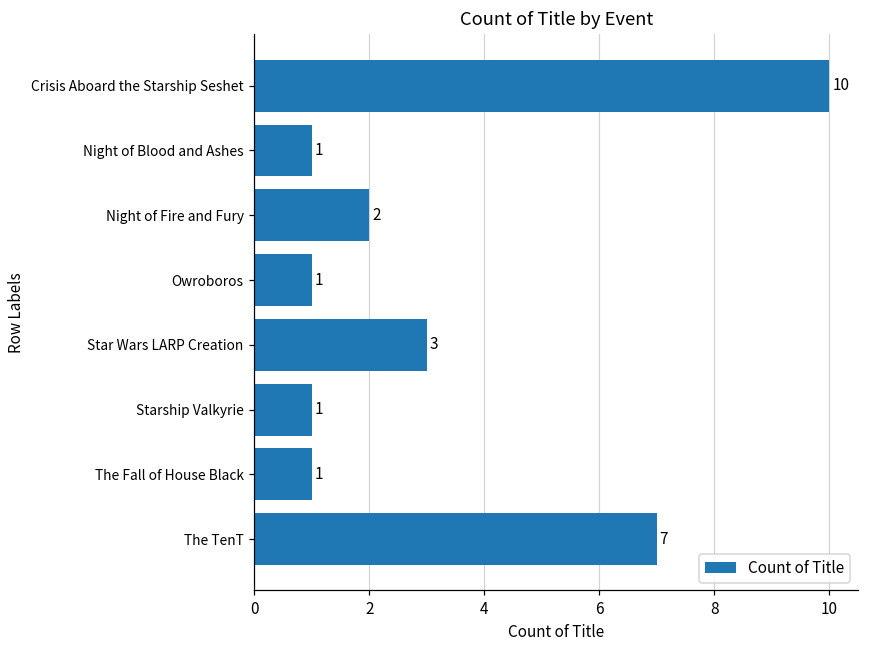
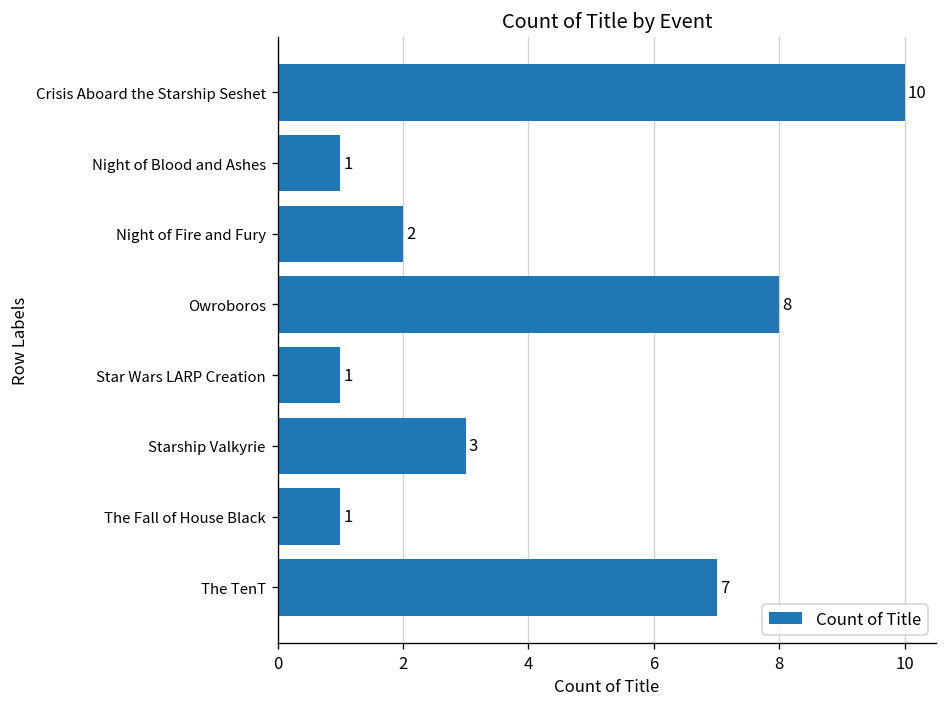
Owroboros: 1 -> 8
Star Wars LARP Creation: 3 -> 1
Starship Valkyrie: 1 -> 3
